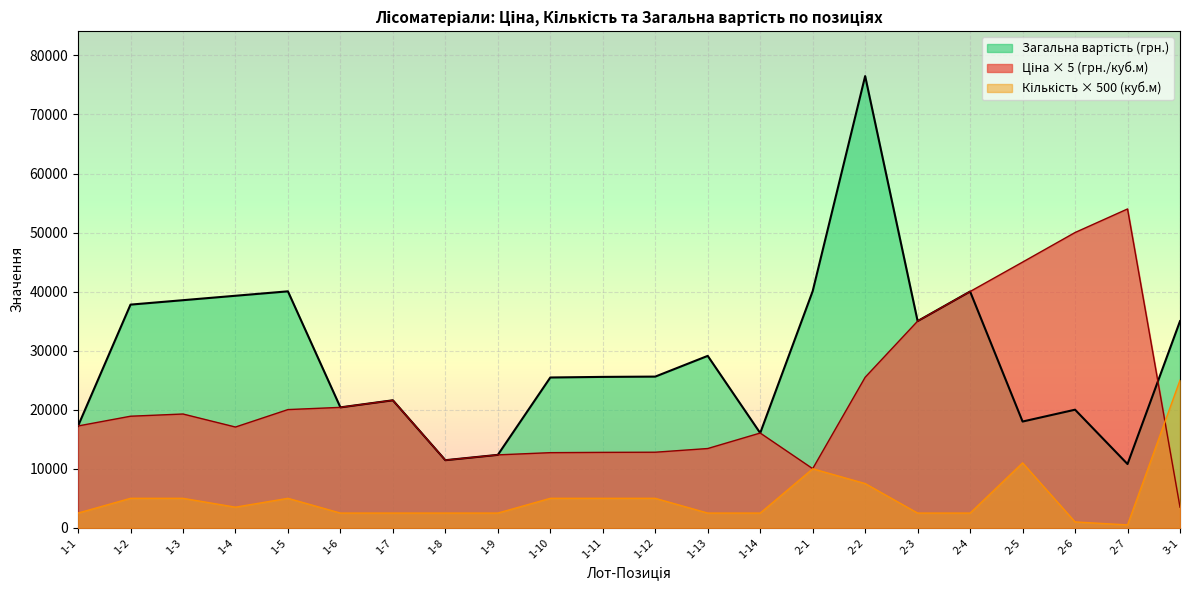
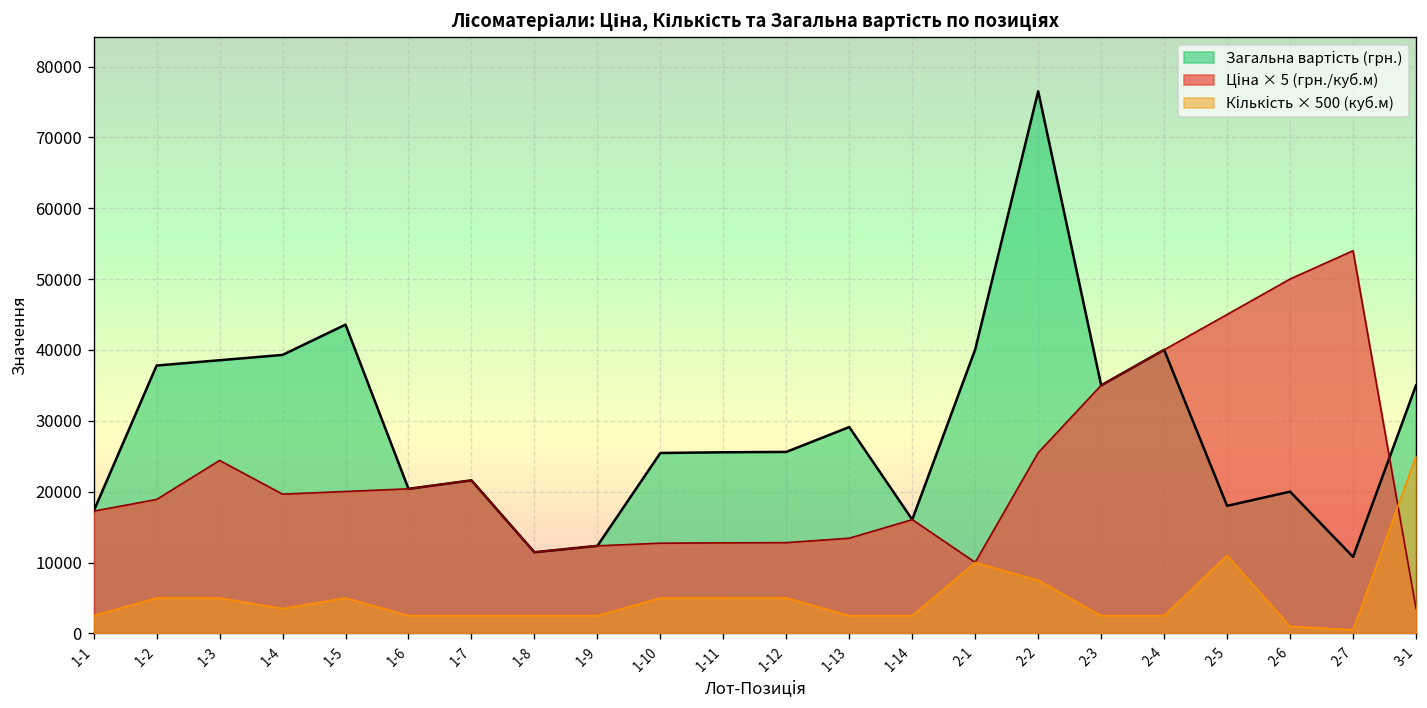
Ціна × 5 (грн./куб.м), 1-3: 19000 -> 24000
Ціна × 5 (грн./куб.м), 1-4: 17000 -> 20000
Загальна вартість (грн.), 1-5: 40000 -> 44000
